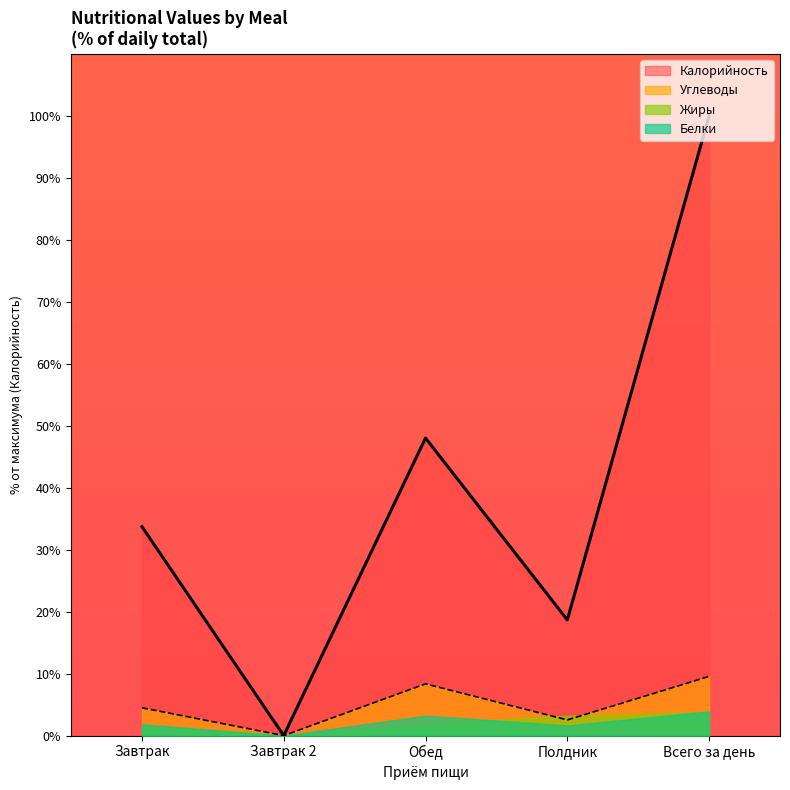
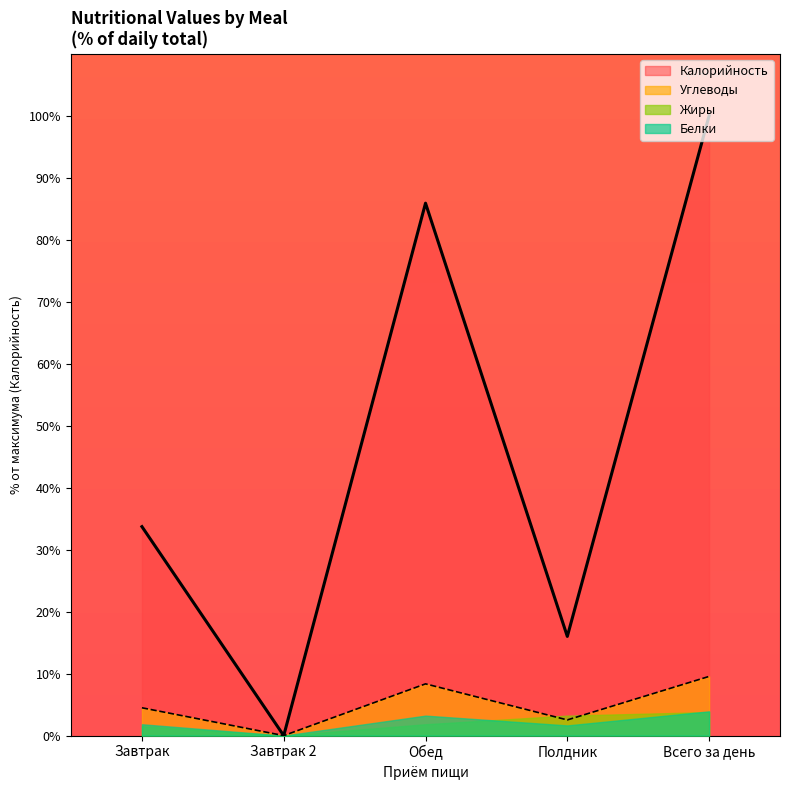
Калорийность, Обед: 48% -> 86%
Калорийность, Полдник: 19% -> 16%
